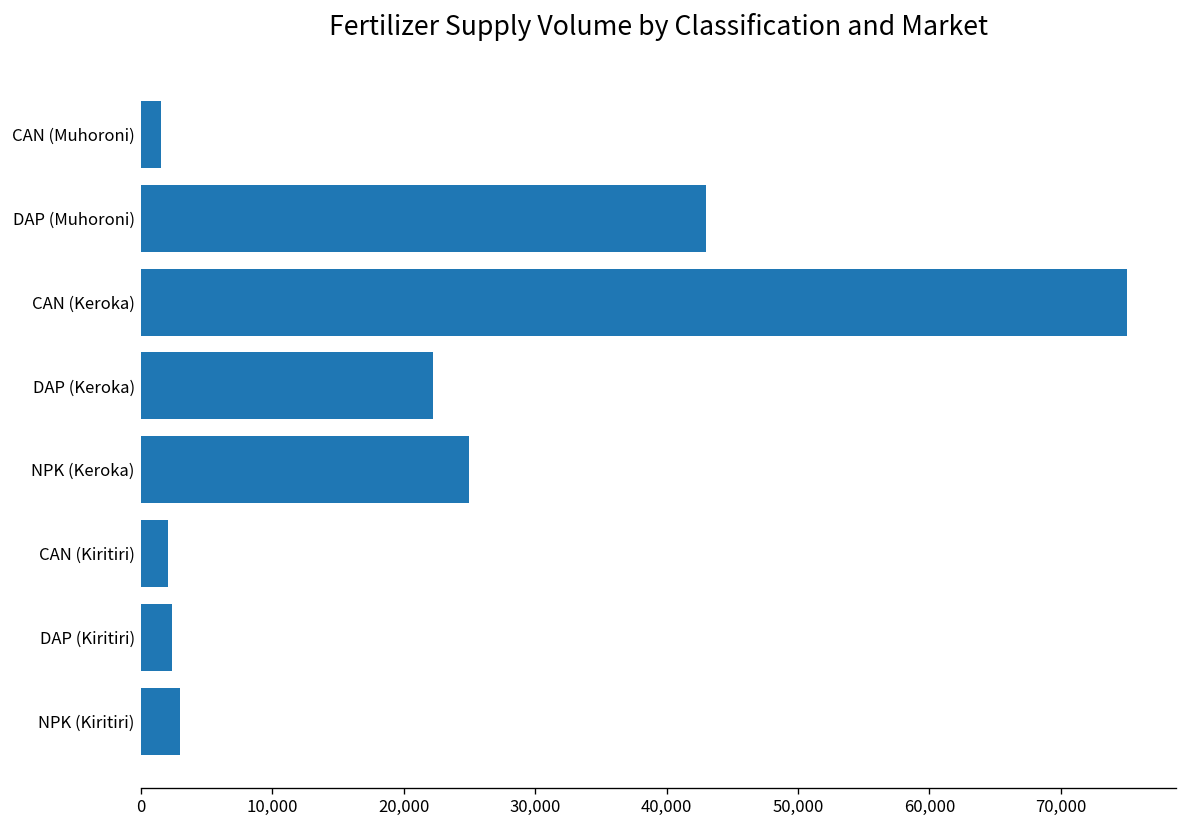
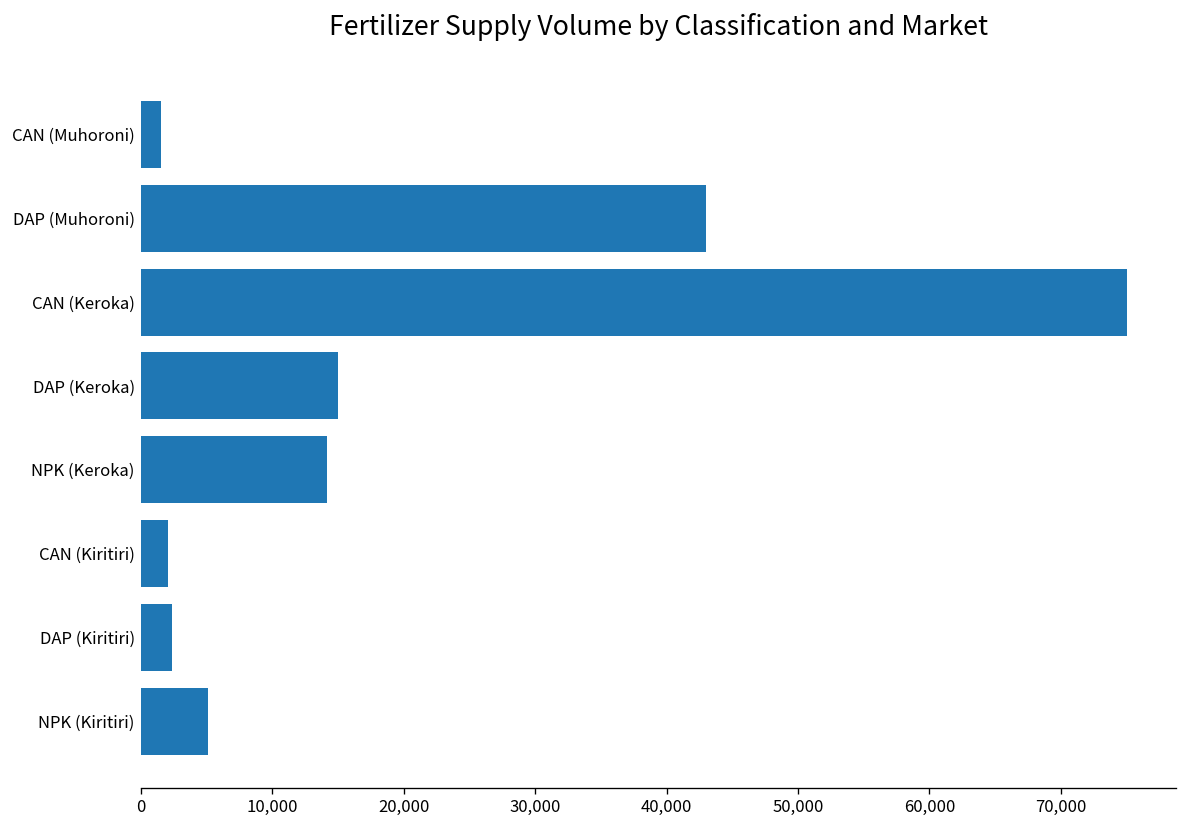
DAP (Keroka): 22,300 -> 15,000
NPK (Keroka): 25,000 -> 14,200
NPK (Kiritiri): 3,000 -> 5,100
